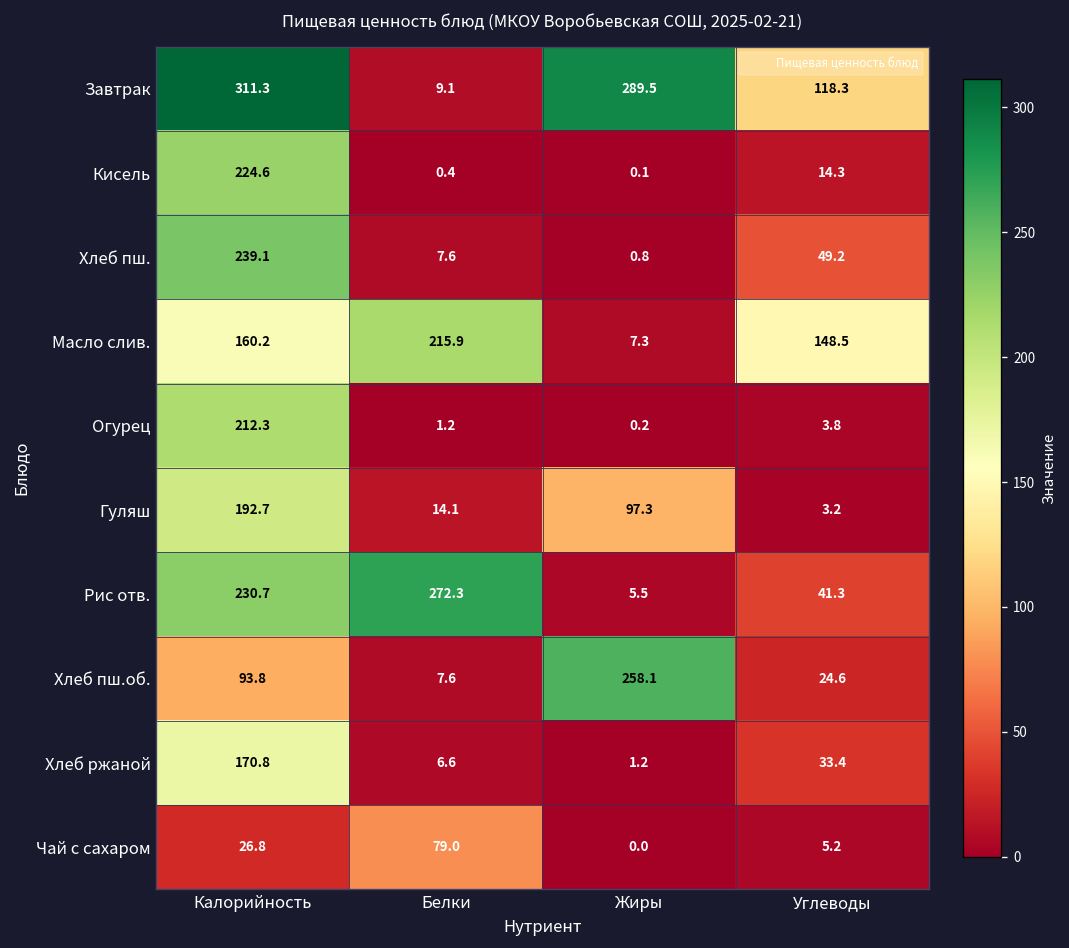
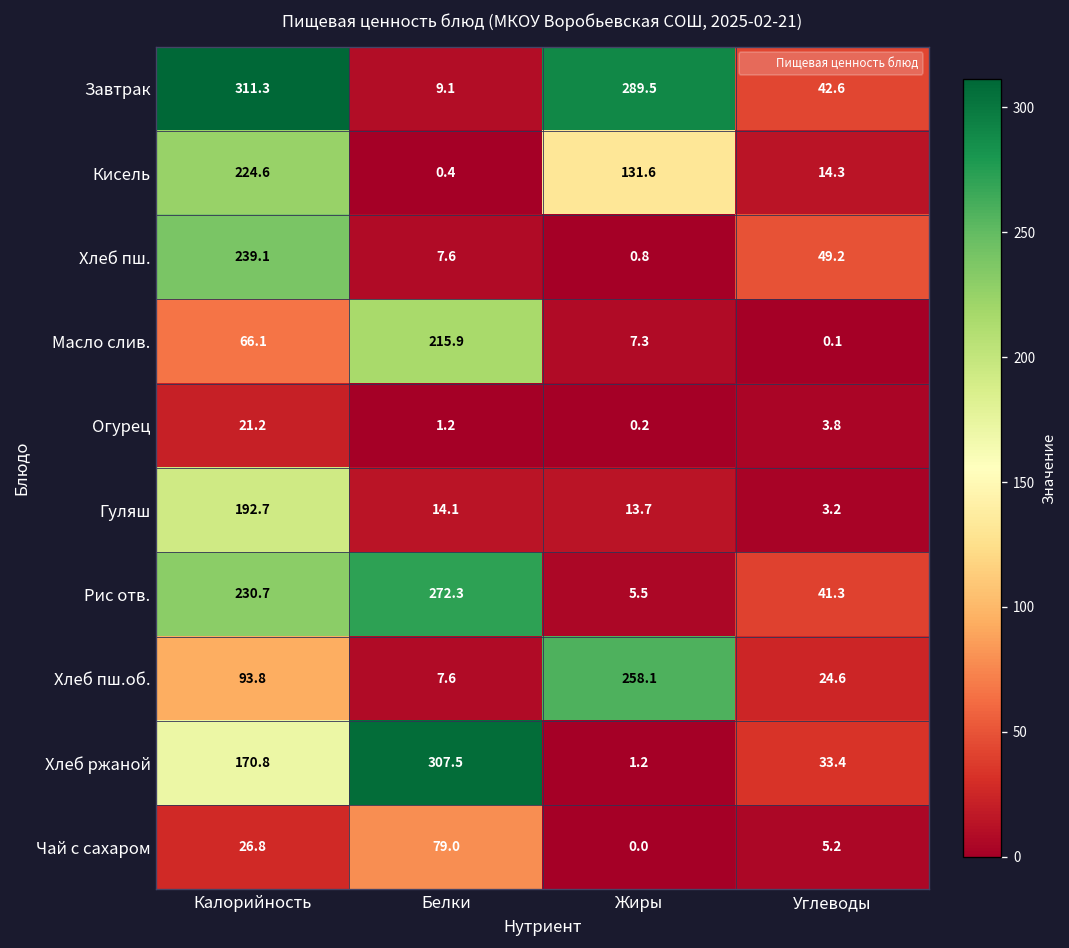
Завтрак, Углеводы: 118.3 -> 42.6
Кисель, Жиры: 0.1 -> 131.6
Масло слив., Калорийность: 160.2 -> 66.1
Масло слив., Углеводы: 148.5 -> 0.1
Огурец, Калорийность: 212.3 -> 21.2
Гуляш, Жиры: 97.3 -> 13.7
Хлеб ржаной, Белки: 6.6 -> 307.5
